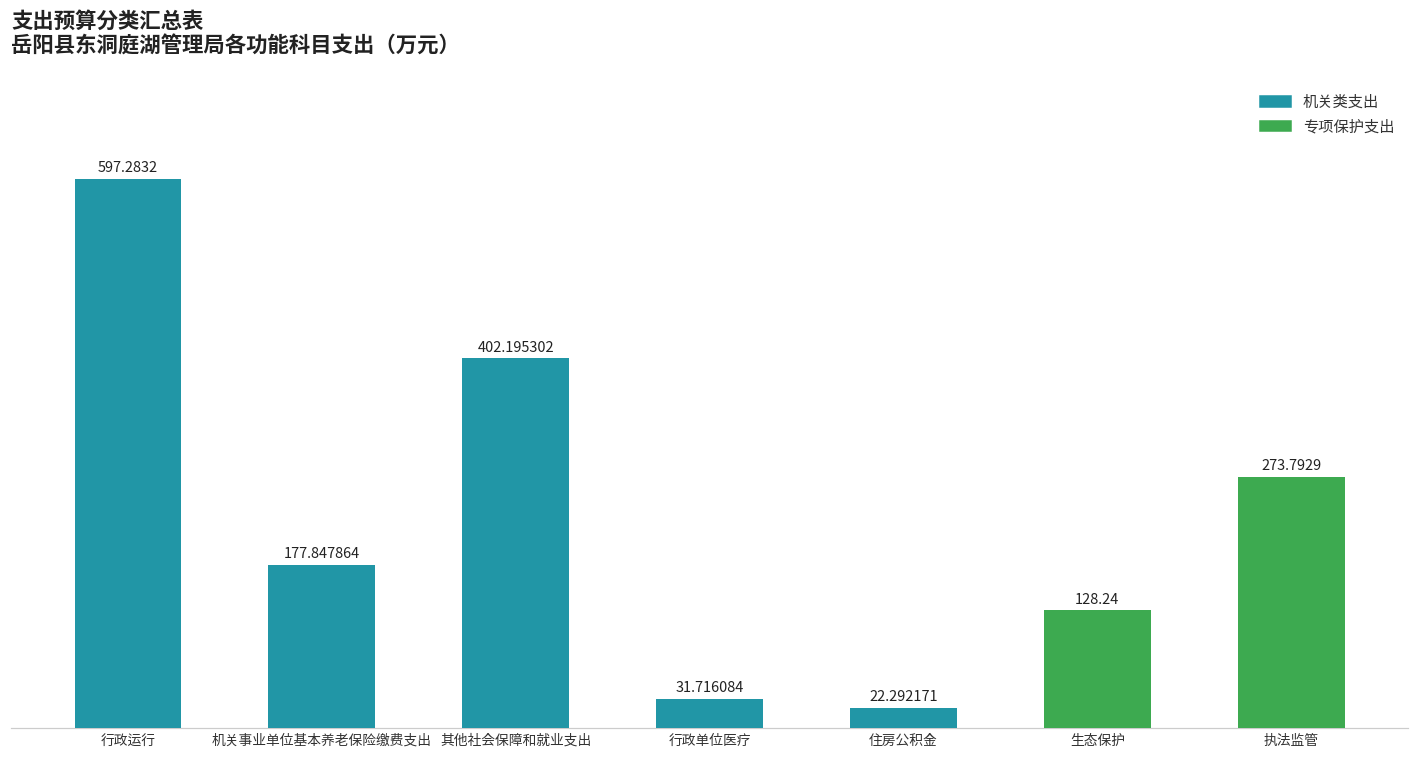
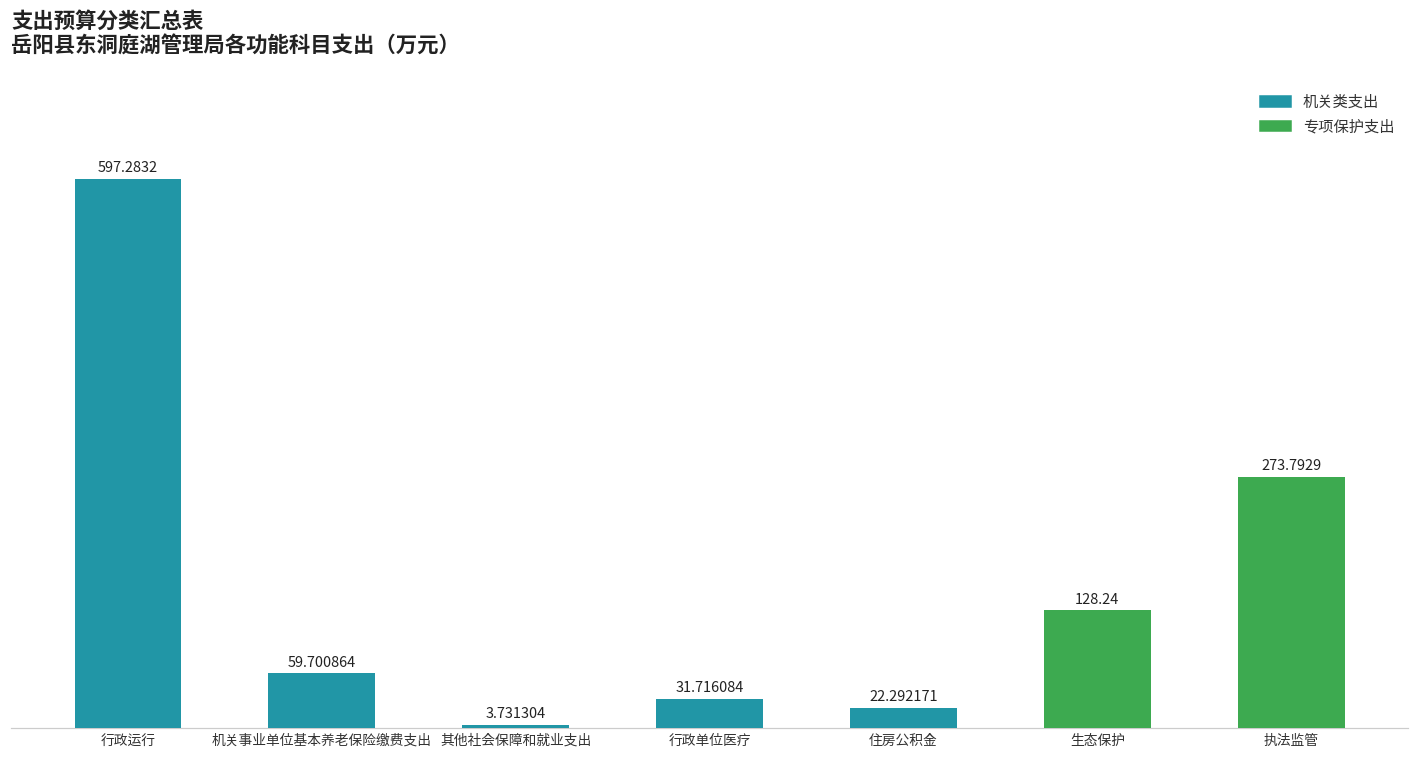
机关事业单位基本养老保险缴费支出: 177.847864 -> 59.700864
其他社会保障和就业支出: 402.195302 -> 3.731304
